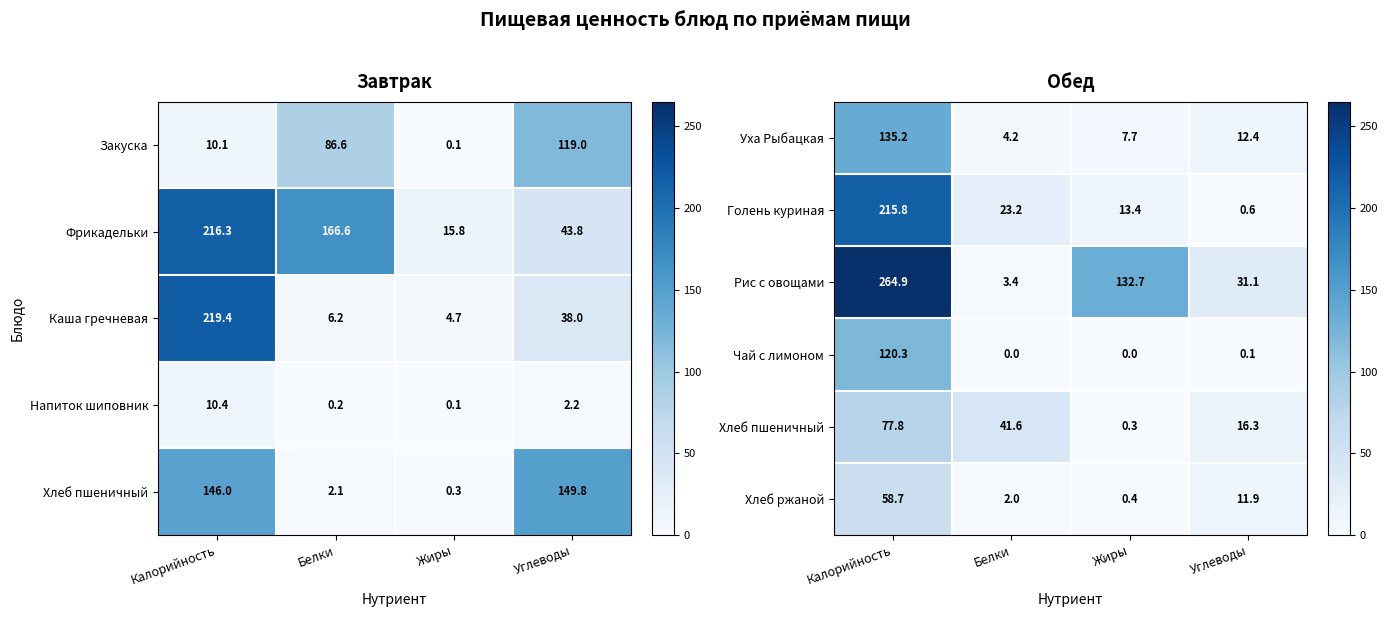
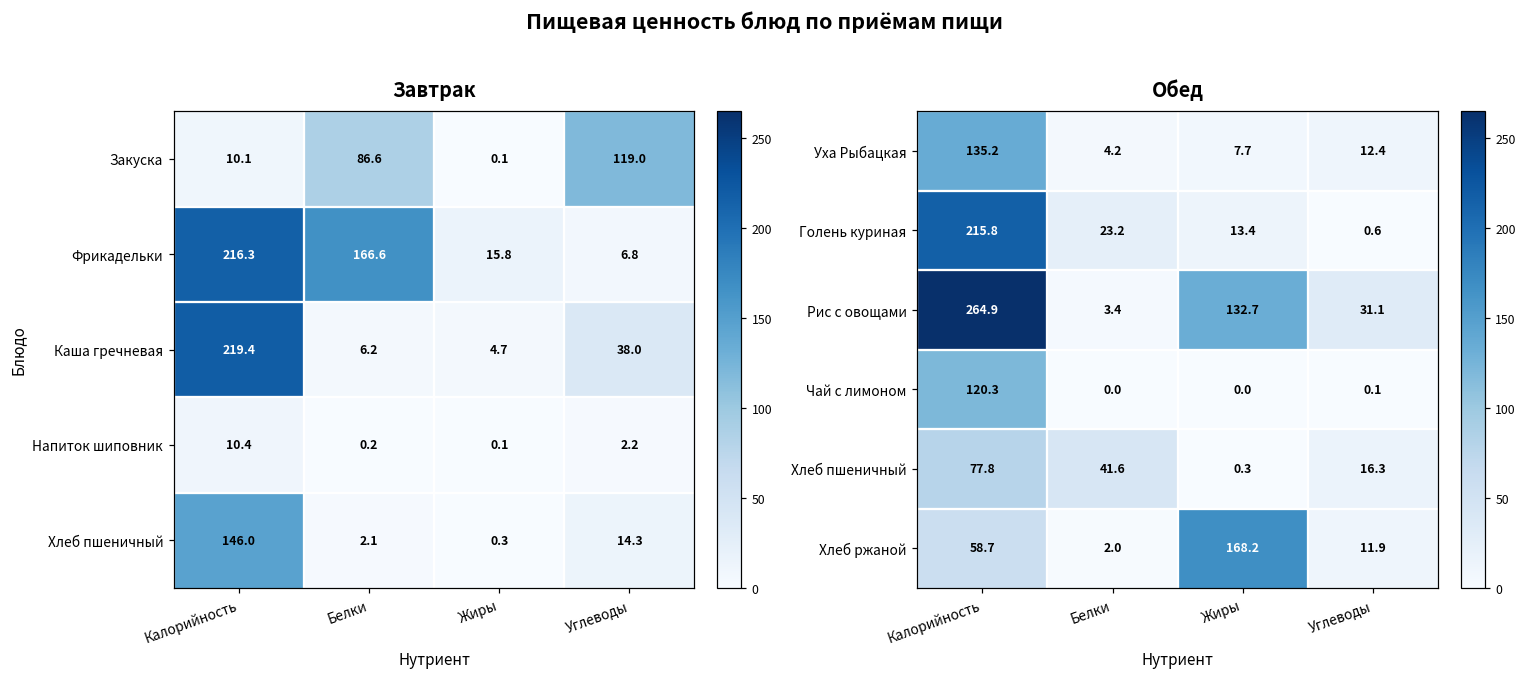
Завтрак, Фрикадельки, Углеводы: 43.8 -> 6.8
Завтрак, Хлеб пшеничный, Углеводы: 149.8 -> 14.3
Обед, Хлеб ржаной, Жиры: 0.4 -> 168.2
